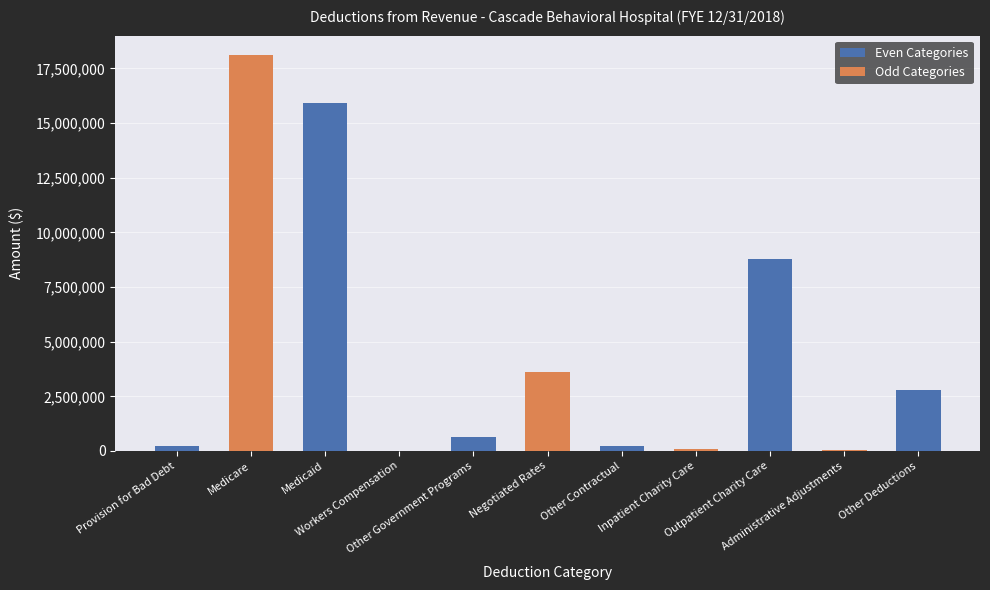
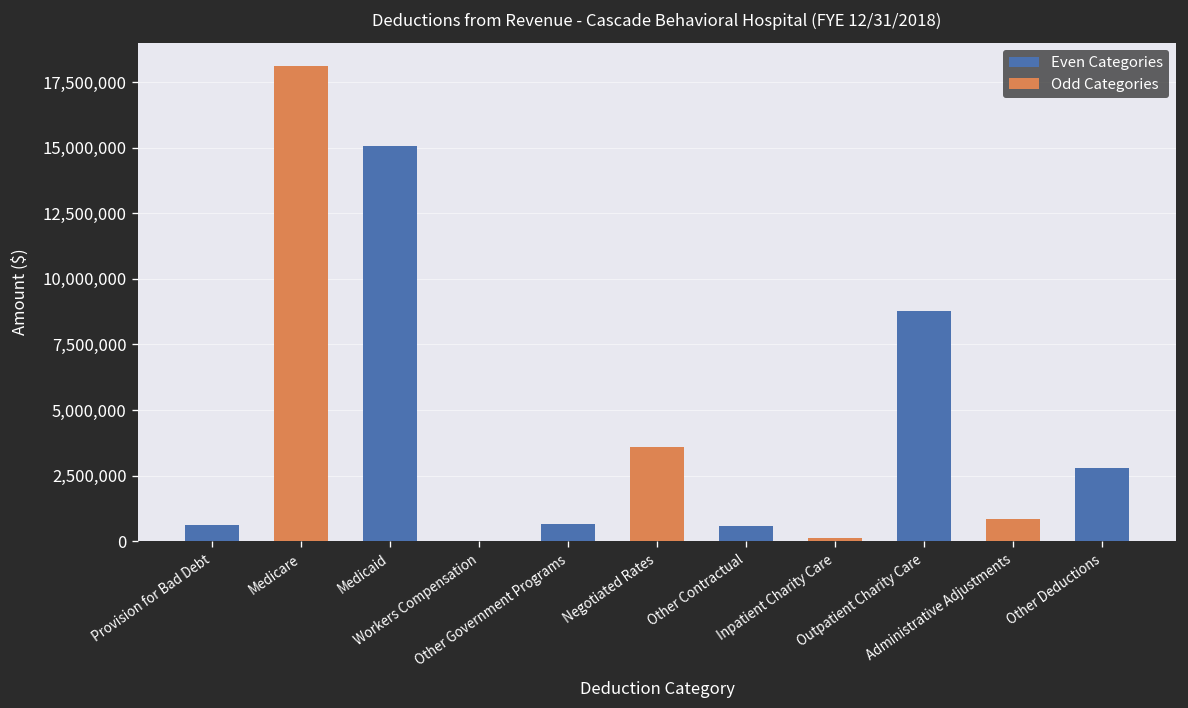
Provision for Bad Debt: 200,000 -> 600,000
Medicaid: 15,900,000 -> 15,100,000
Other Contractual: 200,000 -> 600,000
Administrative Adjustments: 0 -> 800,000
